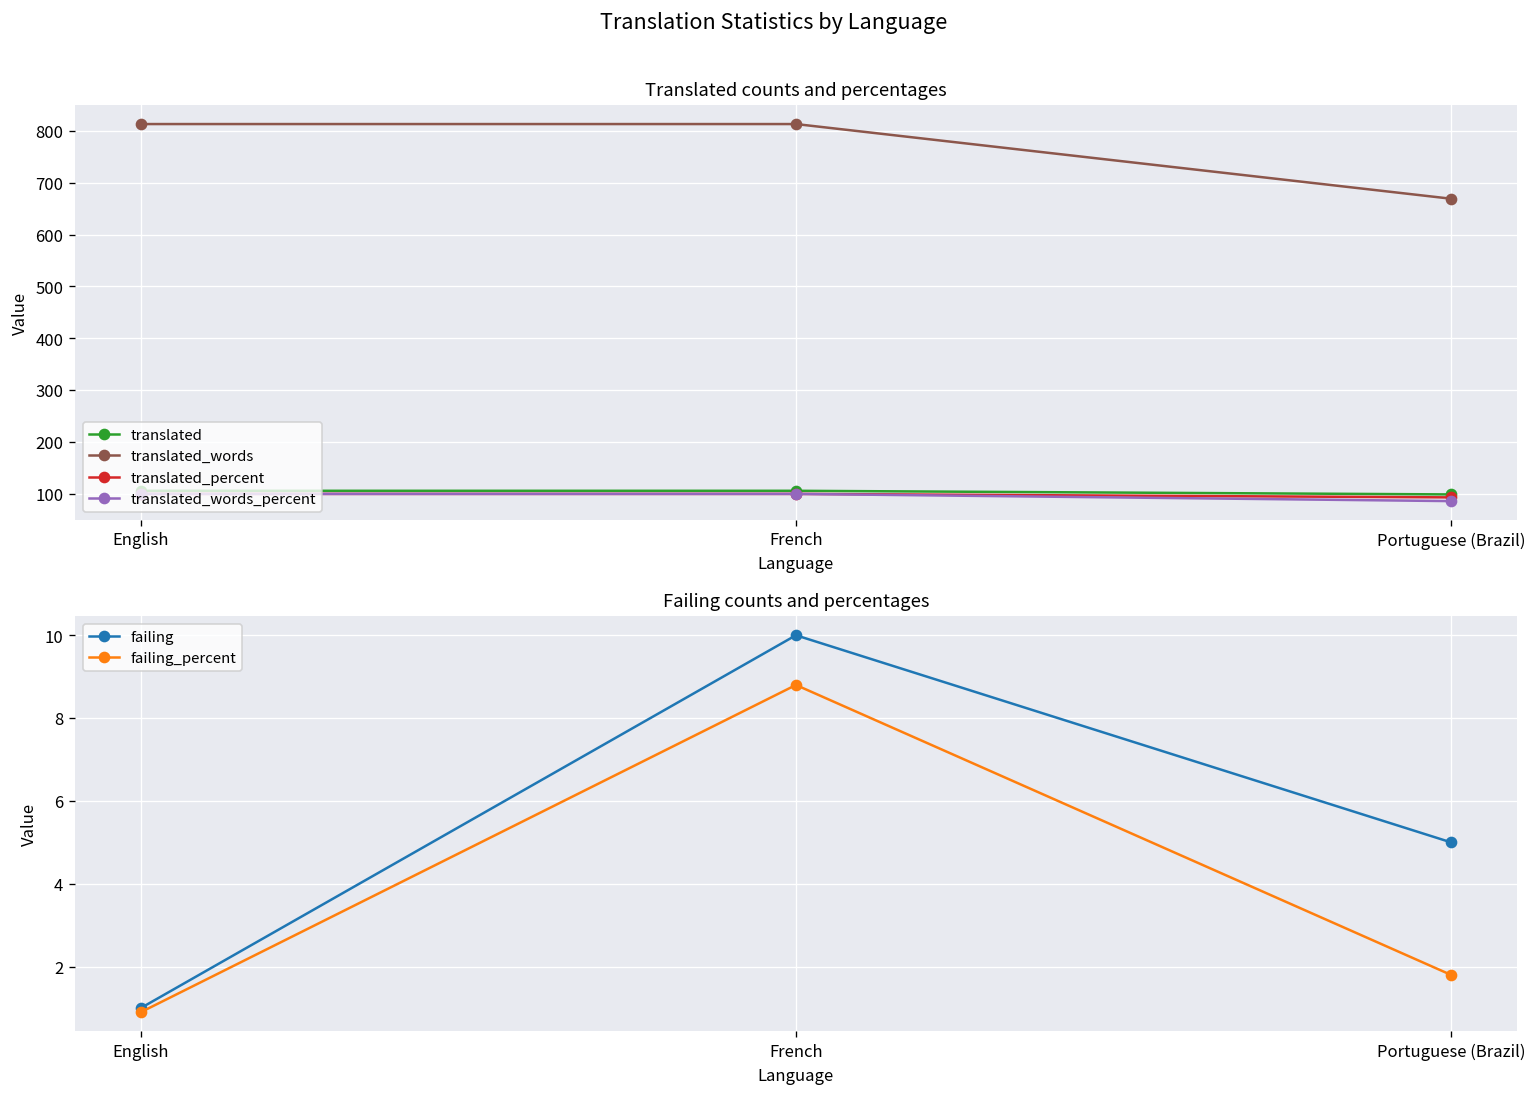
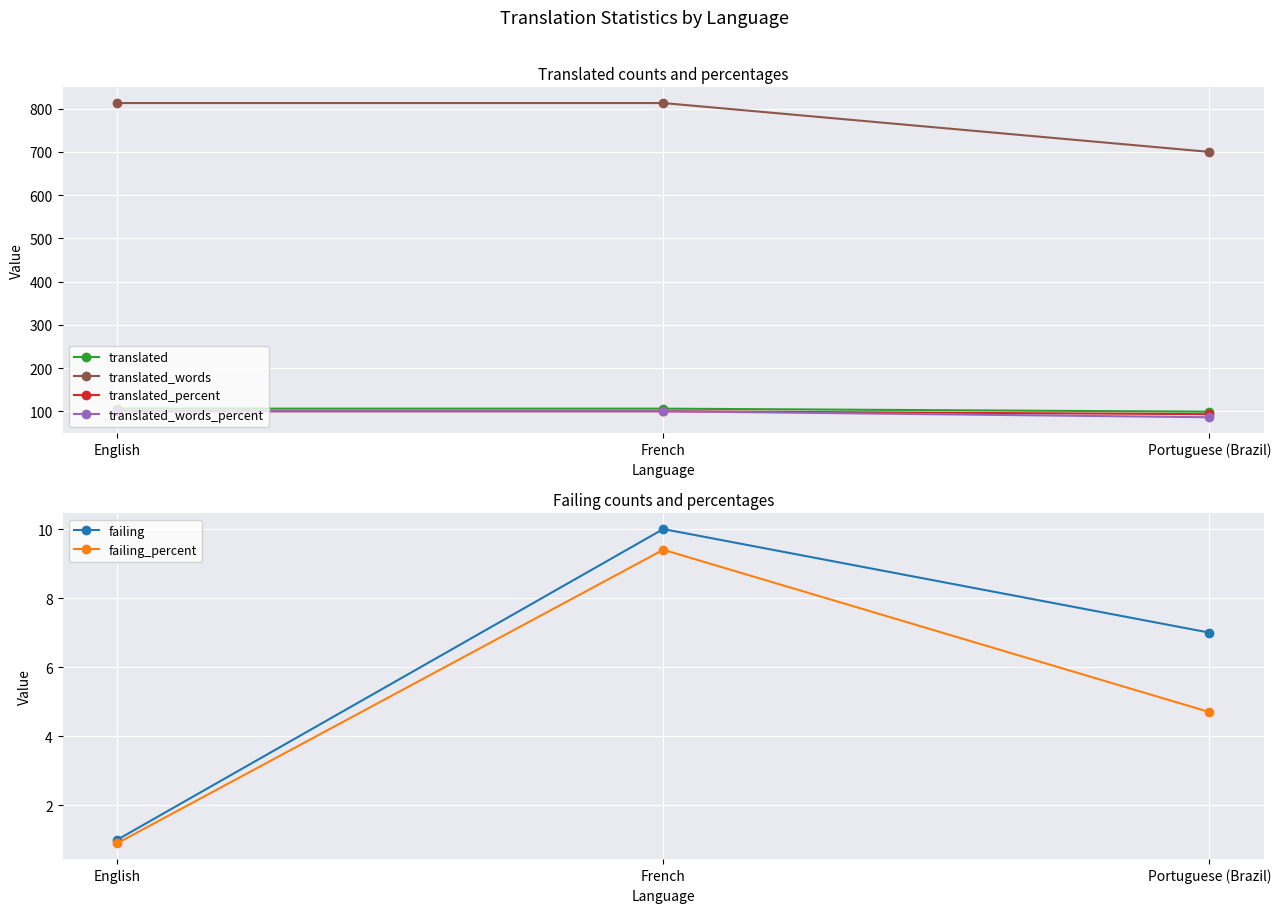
Translated counts and percentages, translated_words, Portuguese (Brazil): 670 -> 700
Failing counts and percentages, failing_percent, French: 8.8 -> 9.4
Failing counts and percentages, failing, Portuguese (Brazil): 5 -> 7
Failing counts and percentages, failing_percent, Portuguese (Brazil): 1.8 -> 4.7
